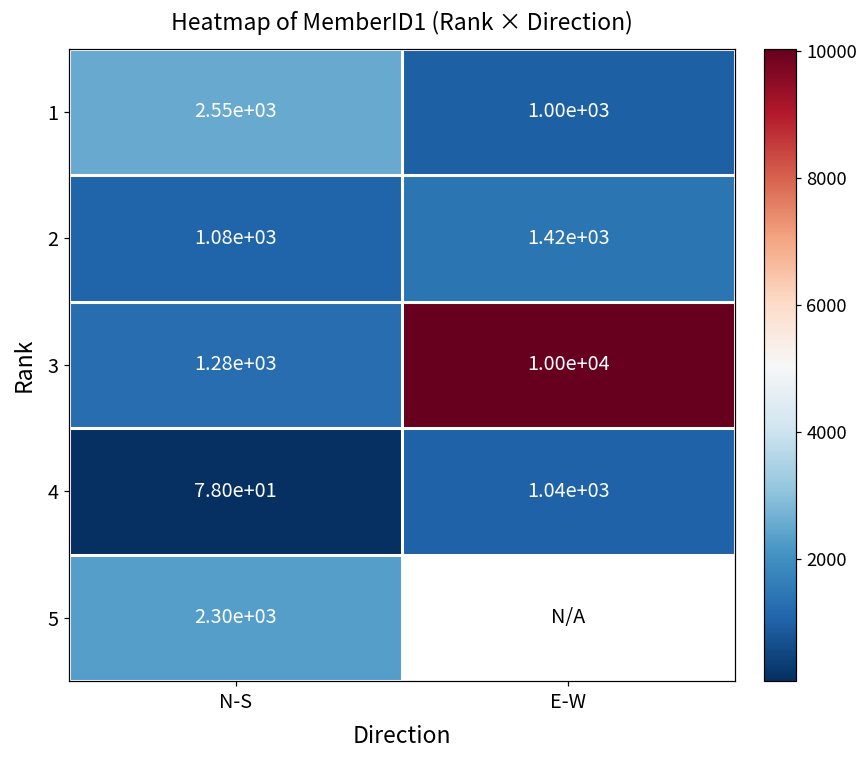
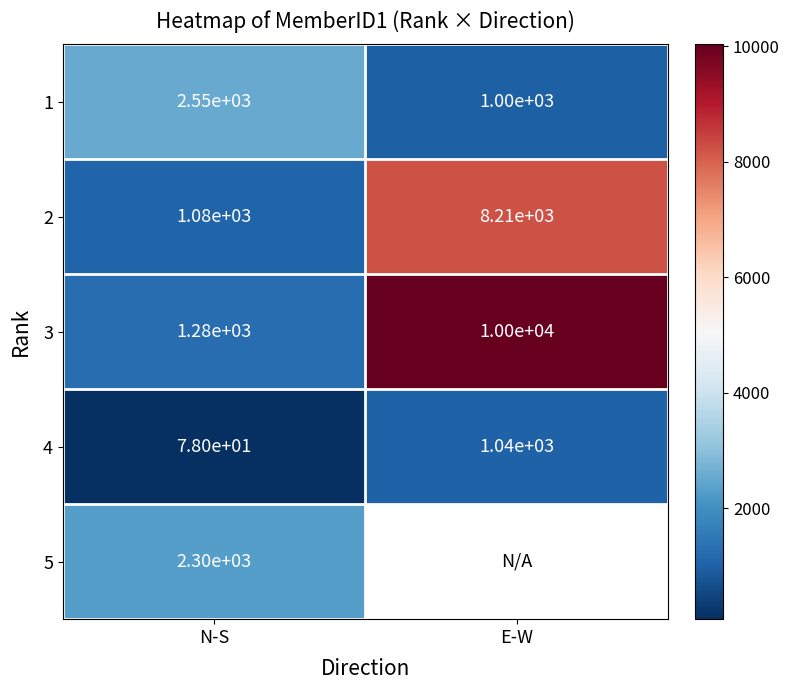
2, E-W: 1.42e+03 -> 8.21e+03
